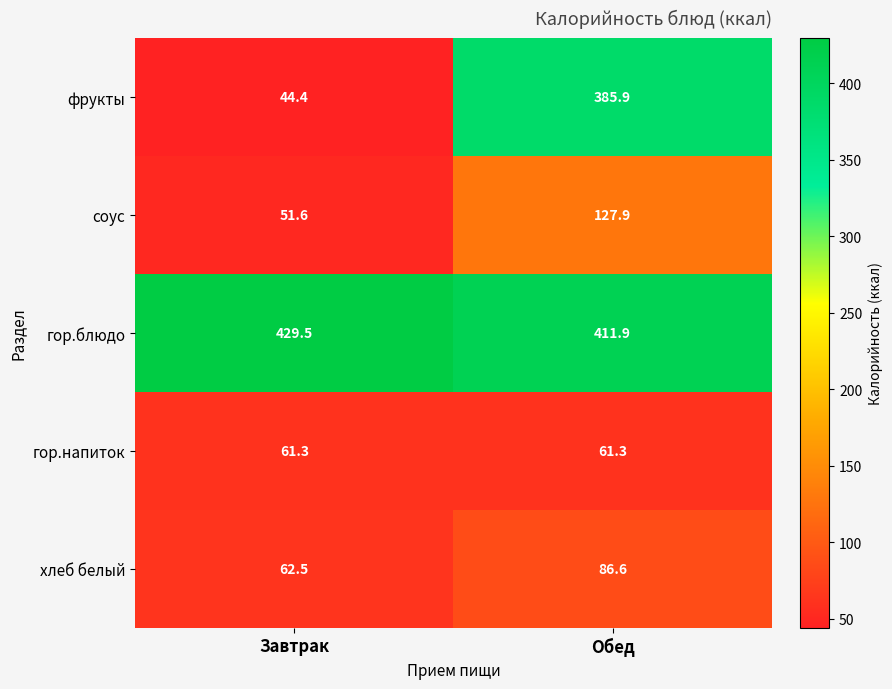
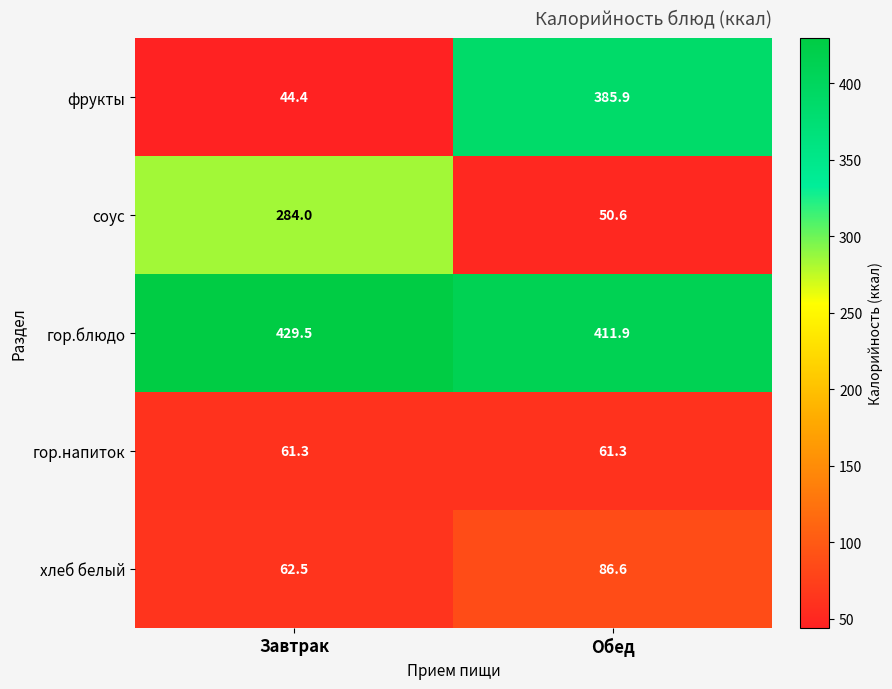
соус, Завтрак: 51.6 -> 284.0
соус, Обед: 127.9 -> 50.6
